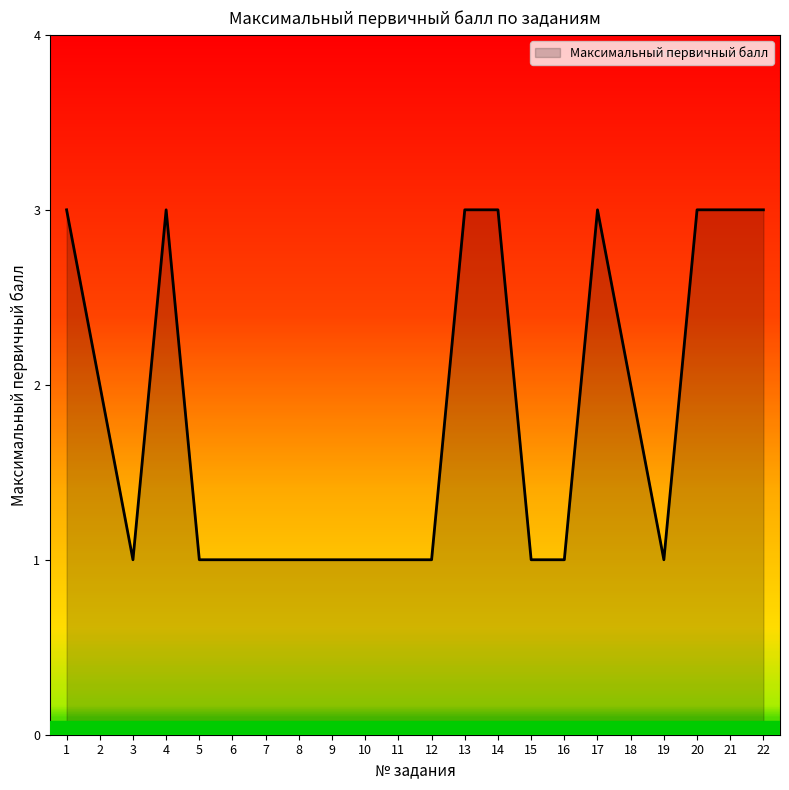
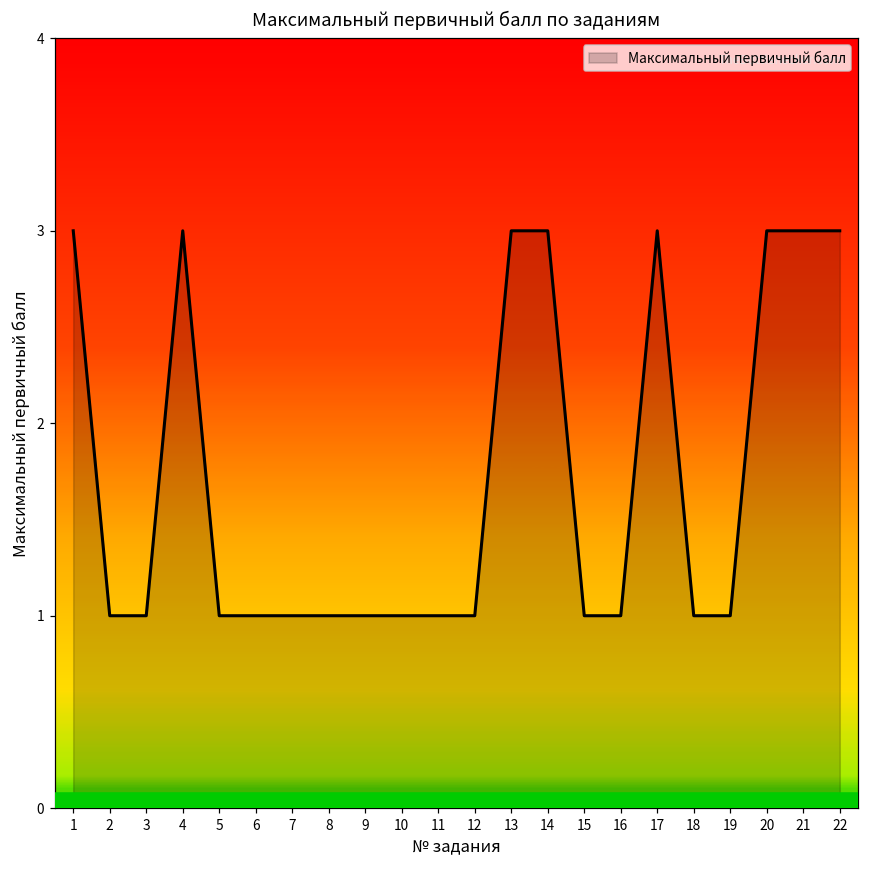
2: 2 -> 1
18: 2 -> 1
